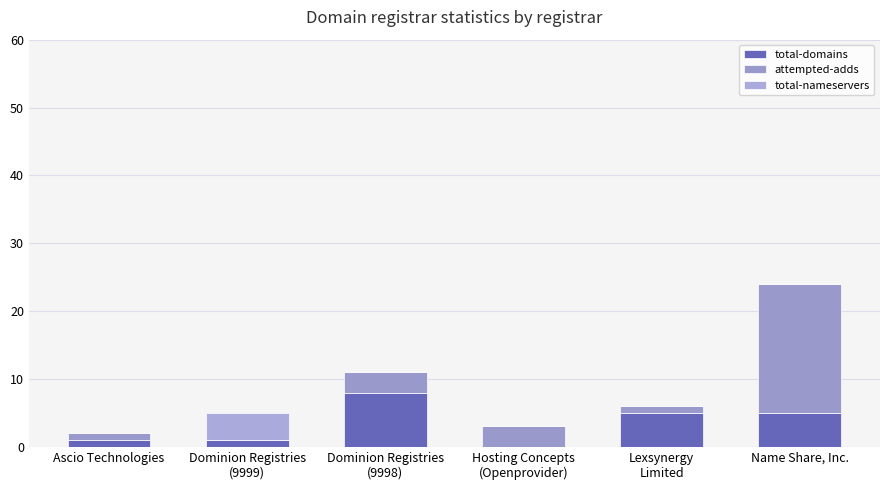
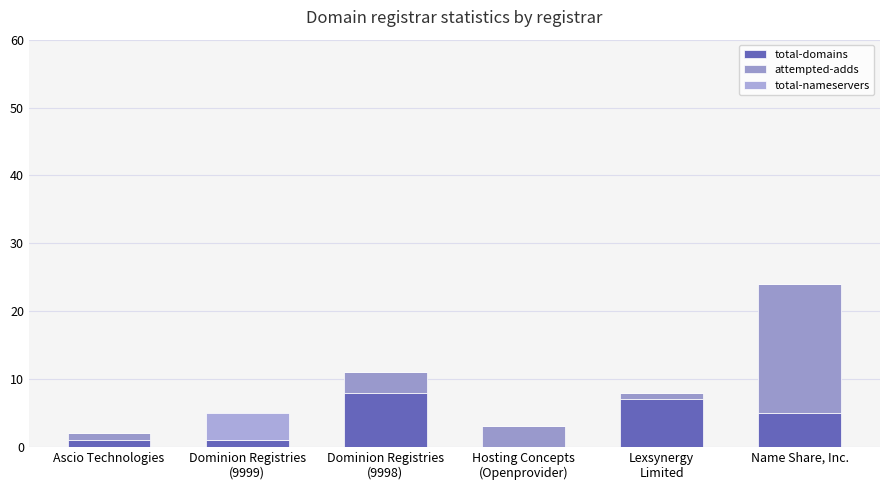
total-domains, Lexsynergy Limited: 5 -> 7
